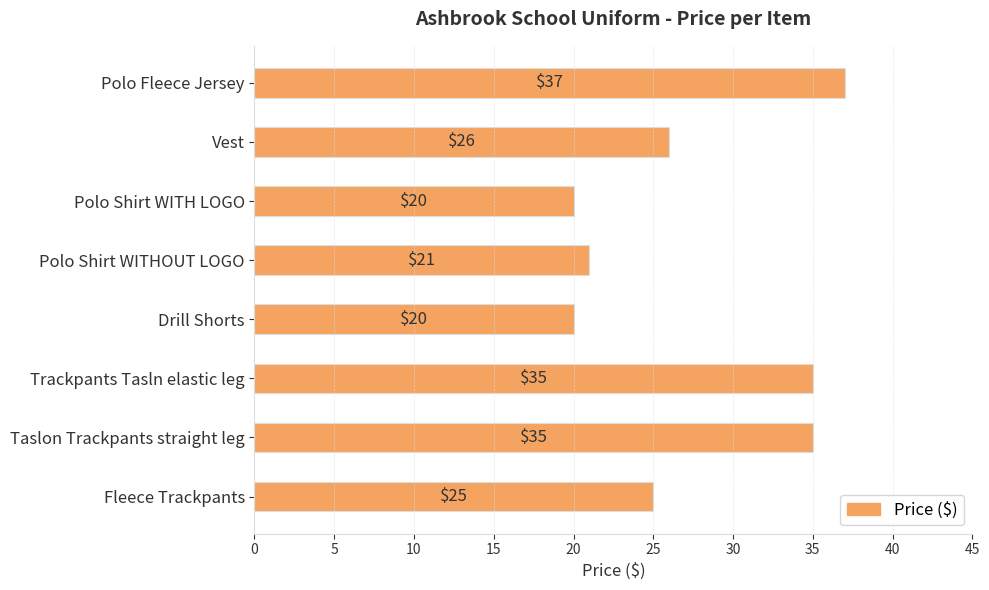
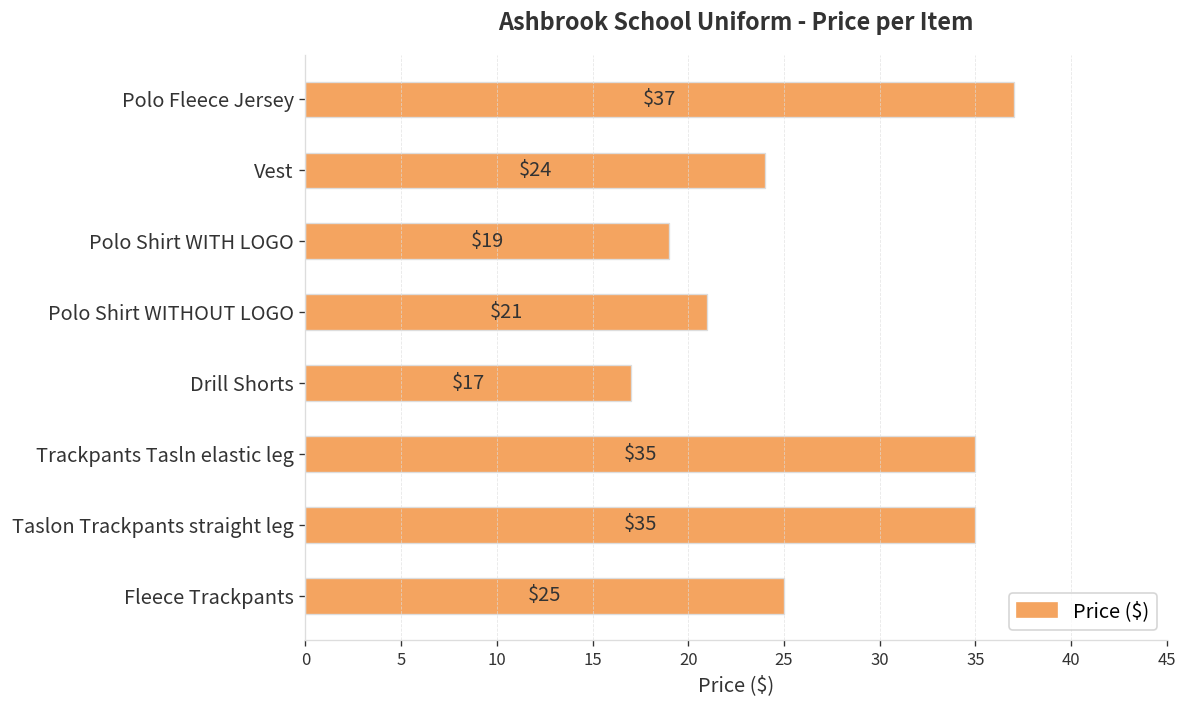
Vest: $26 -> $24
Polo Shirt WITH LOGO: $20 -> $19
Drill Shorts: $20 -> $17
